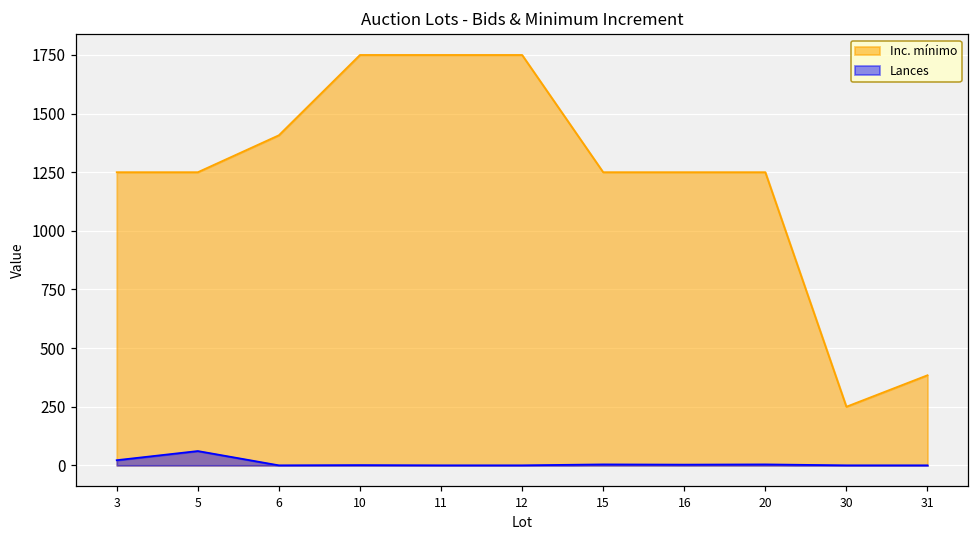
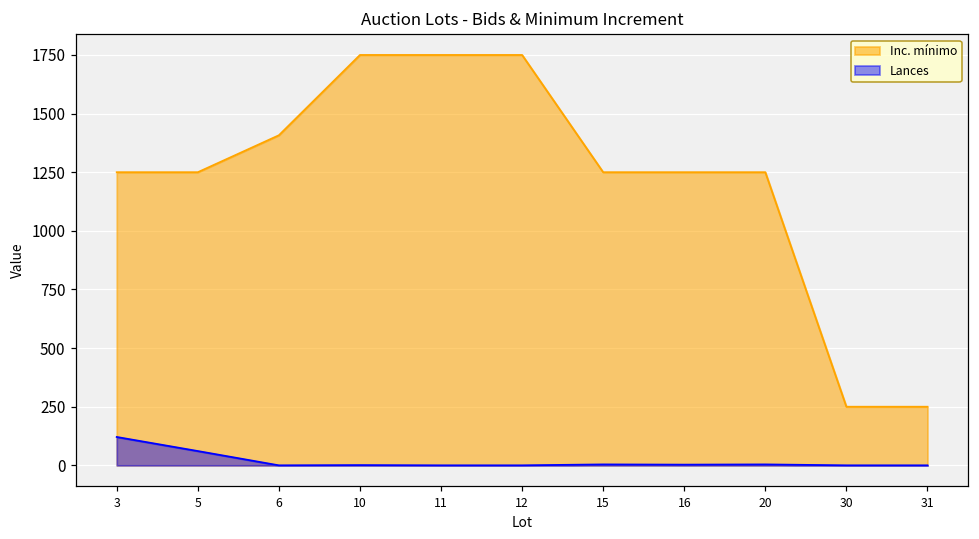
Lances, 3: 20 -> 120
Inc. mínimo, 31: 380 -> 250
